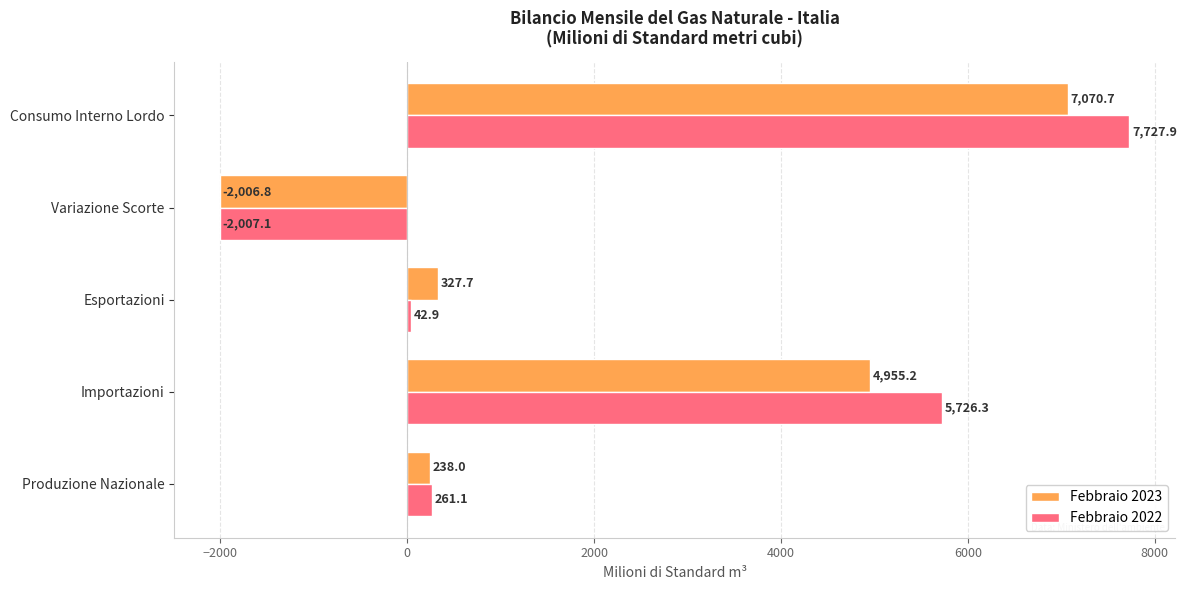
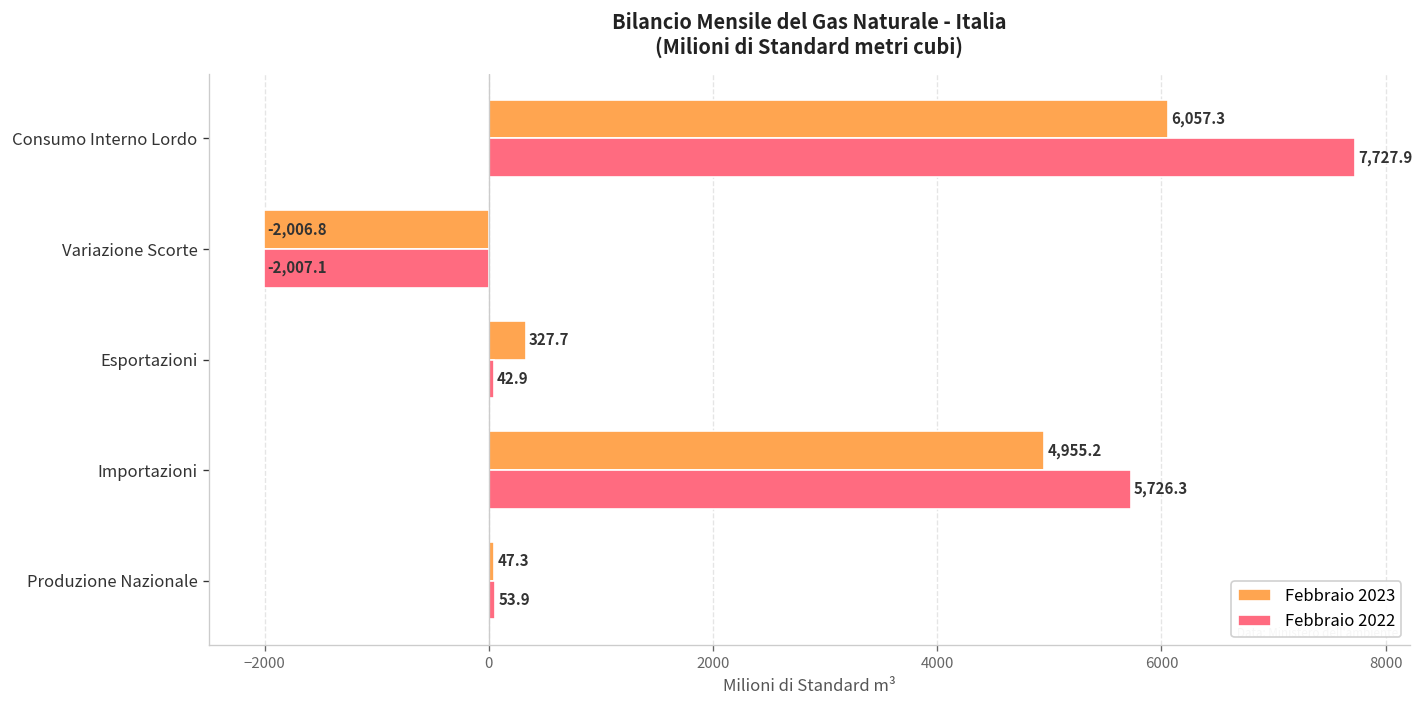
Febbraio 2023, Consumo Interno Lordo: 7,070.7 -> 6,057.3
Febbraio 2023, Produzione Nazionale: 238.0 -> 47.3
Febbraio 2022, Produzione Nazionale: 261.1 -> 53.9
